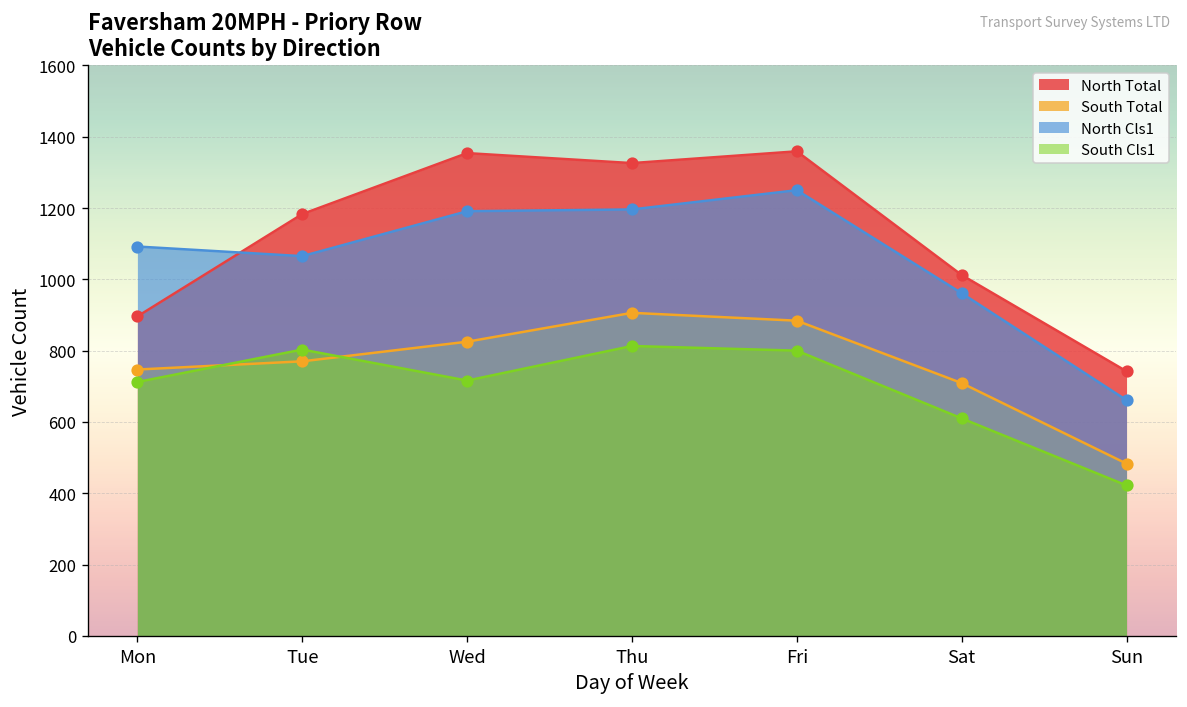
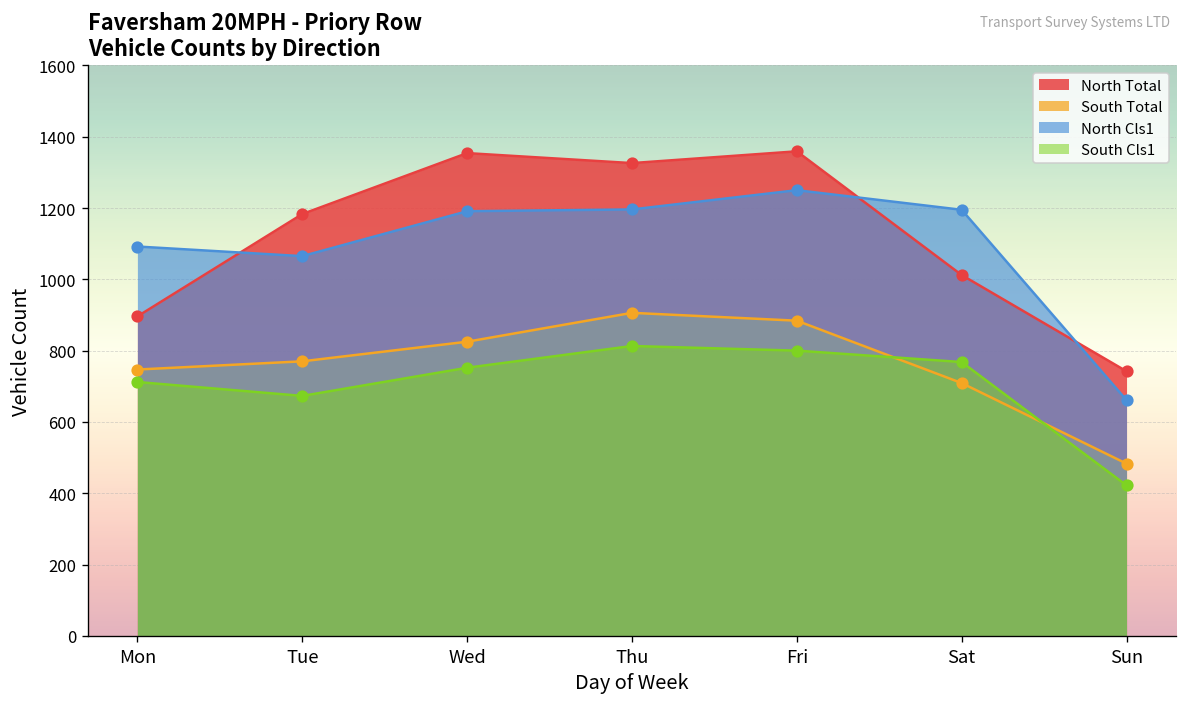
South Cls1, Tue: 800 -> 670
South Cls1, Wed: 720 -> 750
North Cls1, Sat: 960 -> 1200
South Cls1, Sat: 610 -> 770
